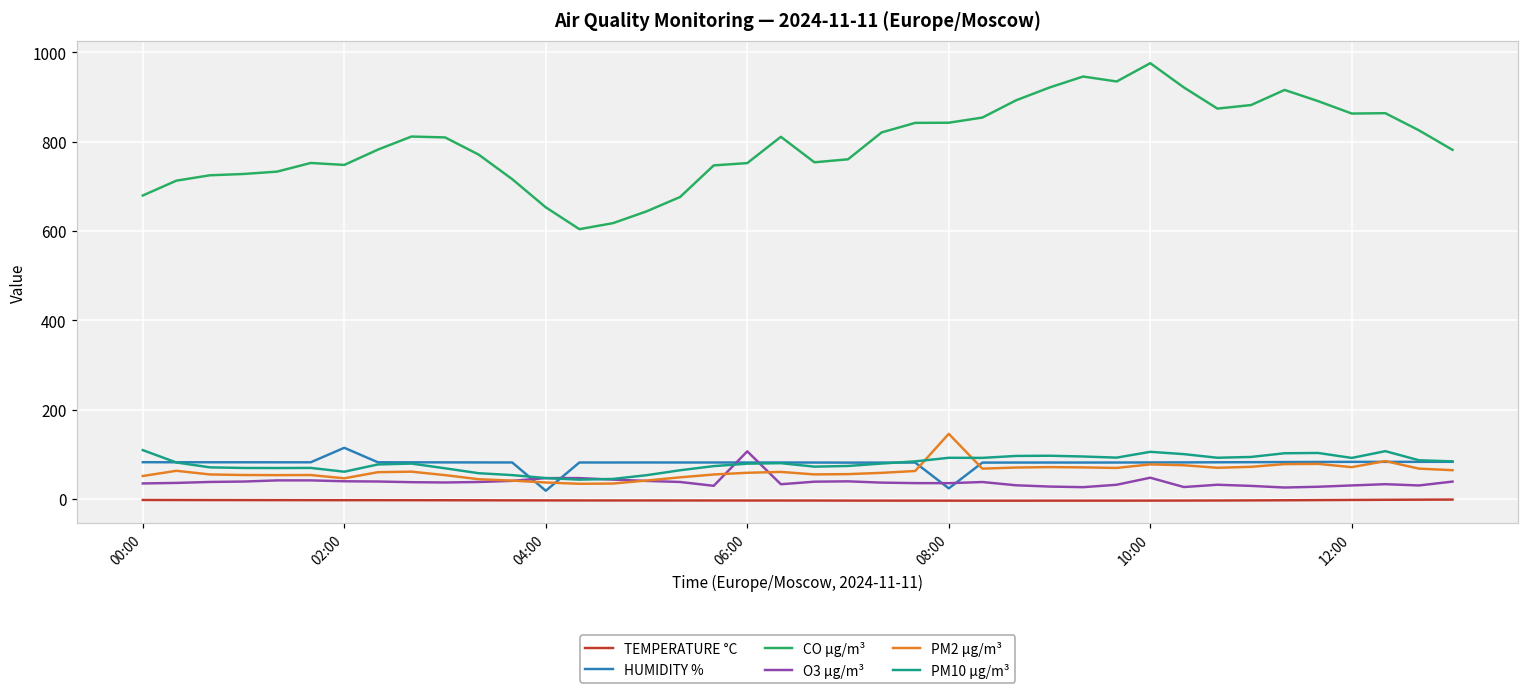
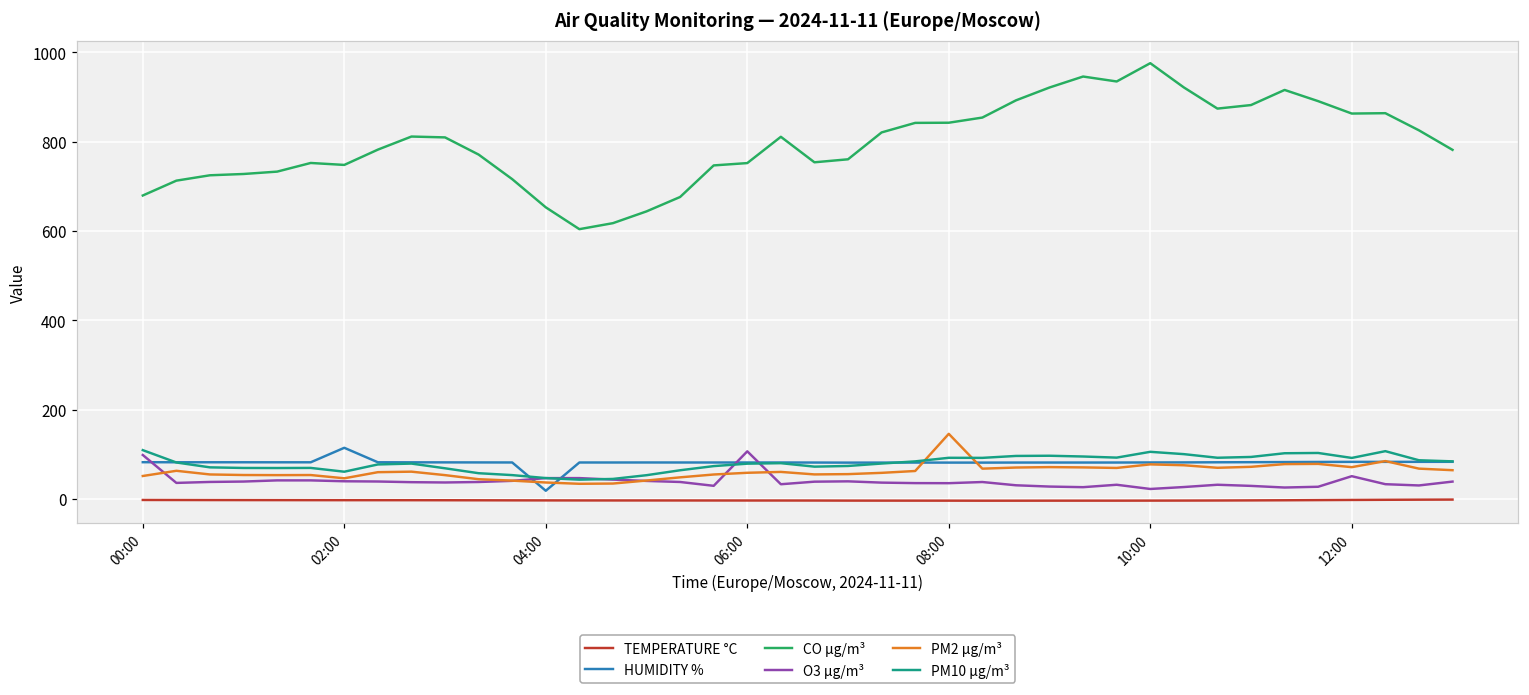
O3 µg/m³, 00:00: 30 -> 100
HUMIDITY %, 08:00: 20 -> 80
O3 µg/m³, 10:00: 50 -> 20
O3 µg/m³, 12:00: 30 -> 50
